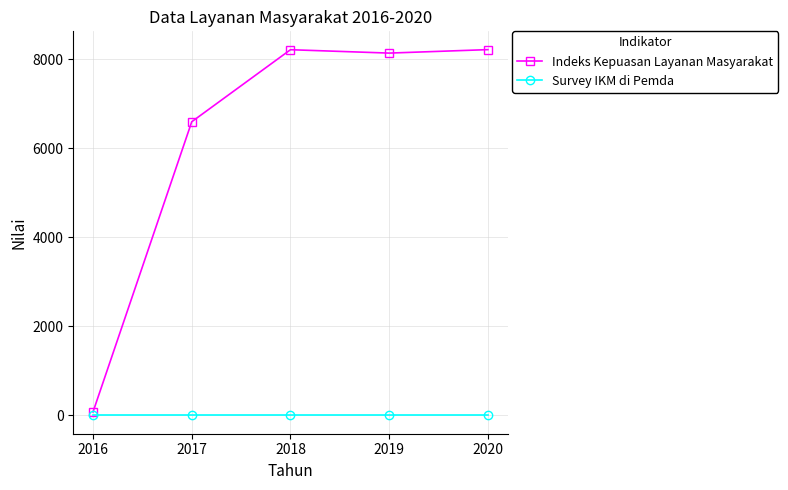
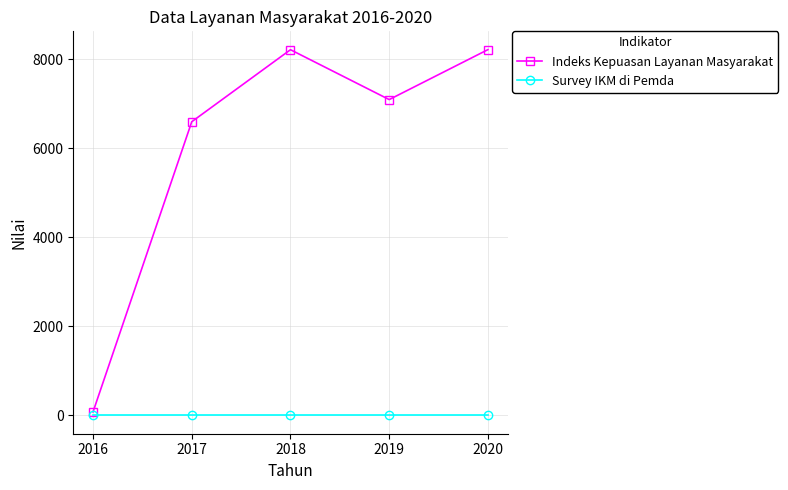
Indeks Kepuasan Layanan Masyarakat, 2019: 8100 -> 7100
